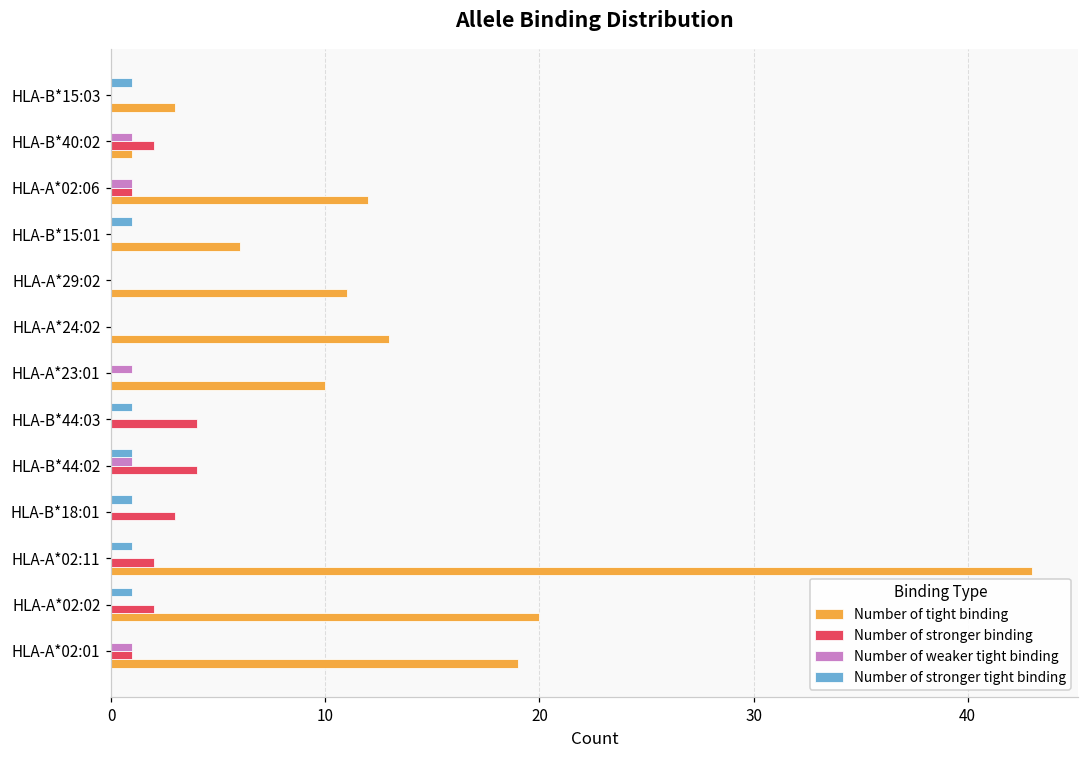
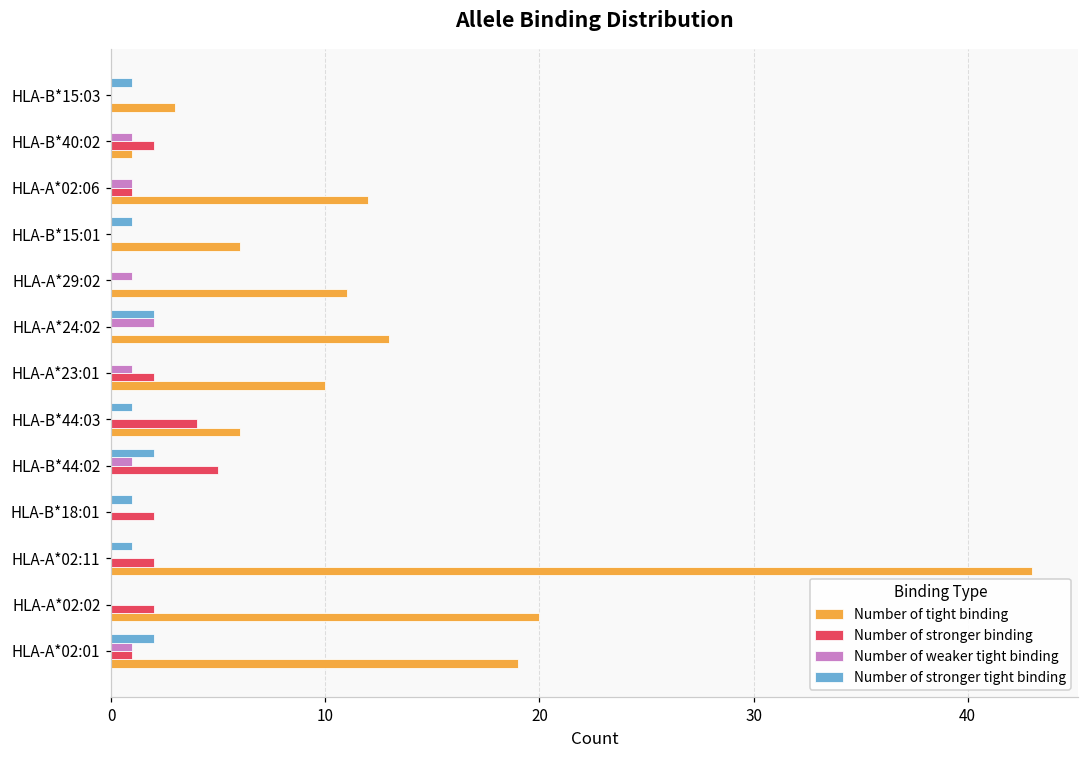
Number of weaker tight binding, HLA-A*29:02: 0 -> 1
Number of stronger tight binding, HLA-A*24:02: 0 -> 2
Number of weaker tight binding, HLA-A*24:02: 0 -> 2
Number of stronger binding, HLA-A*23:01: 0 -> 2
Number of tight binding, HLA-B*44:03: 0 -> 6
Number of stronger tight binding, HLA-B*44:02: 1 -> 2
Number of stronger binding, HLA-B*44:02: 4 -> 5
Number of stronger binding, HLA-B*18:01: 3 -> 2
Number of stronger tight binding, HLA-A*02:02: 1 -> 0
Number of stronger tight binding, HLA-A*02:01: 0 -> 2
